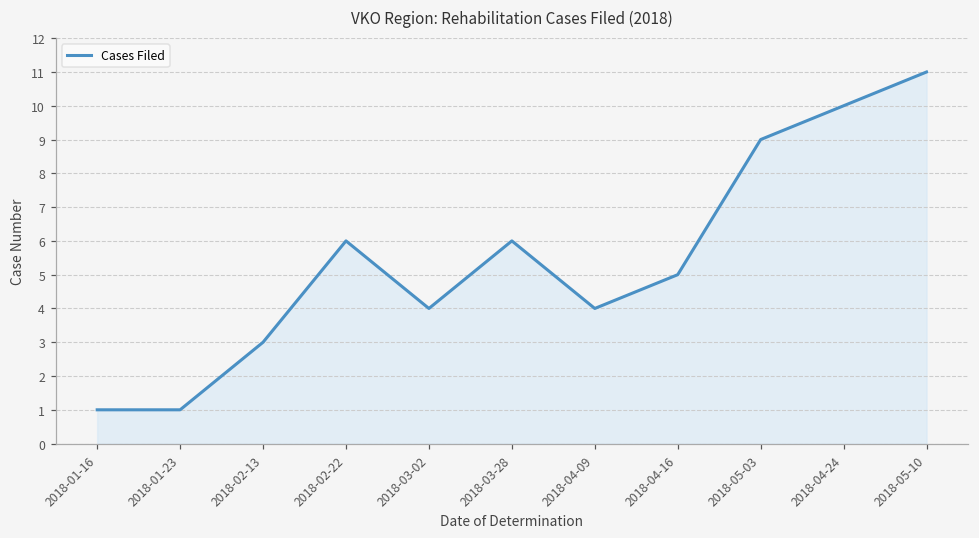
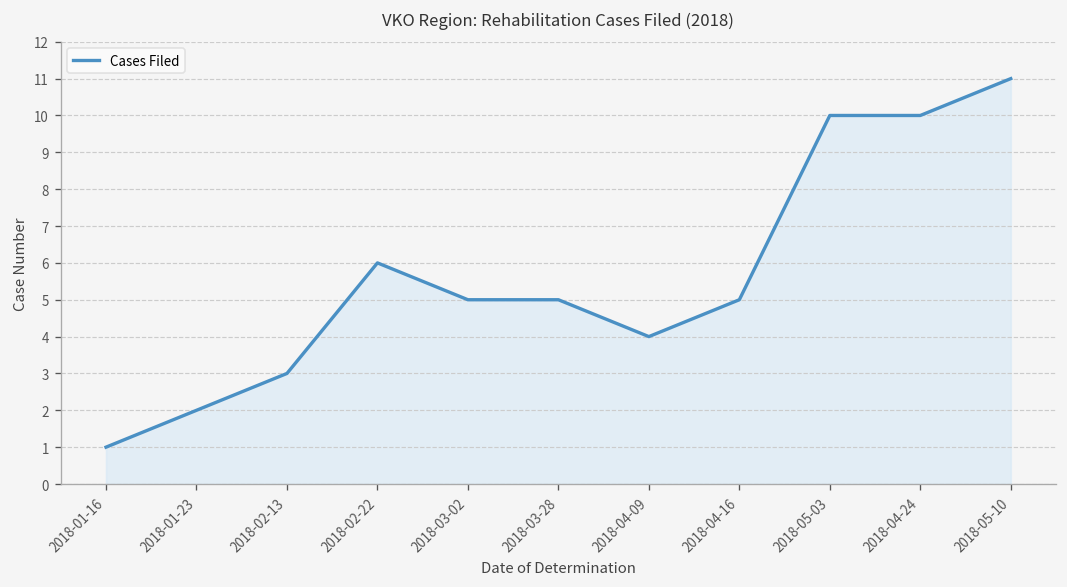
2018-01-23: 1 -> 2
2018-03-02: 4 -> 5
2018-03-28: 6 -> 5
2018-05-03: 9 -> 10
